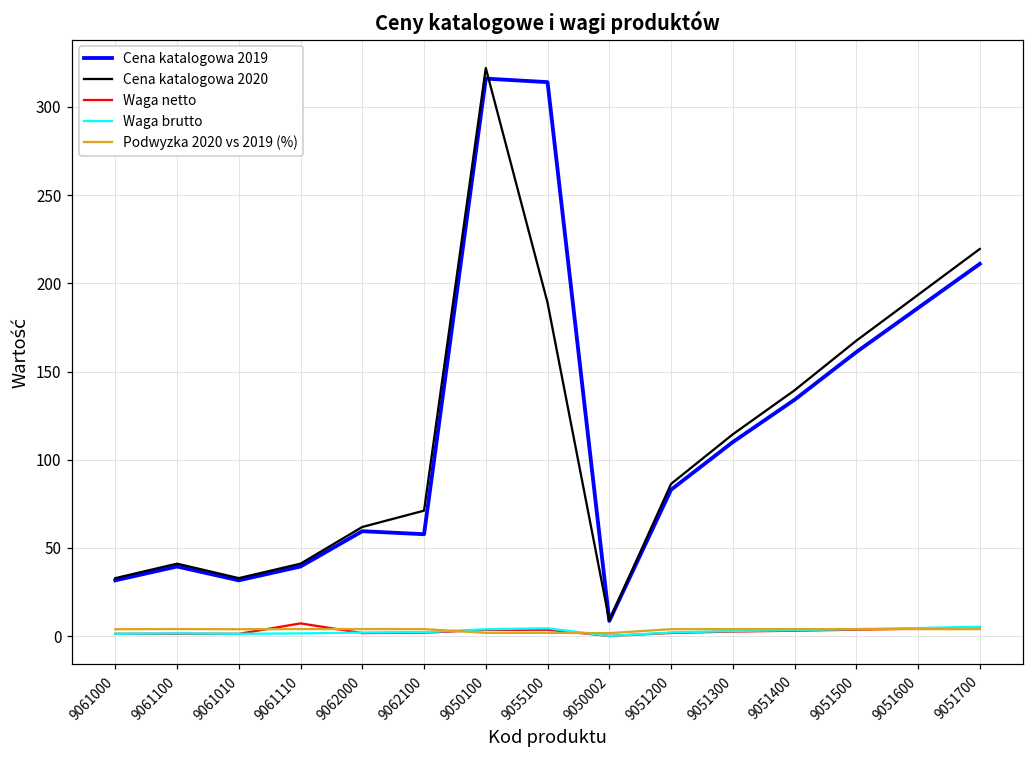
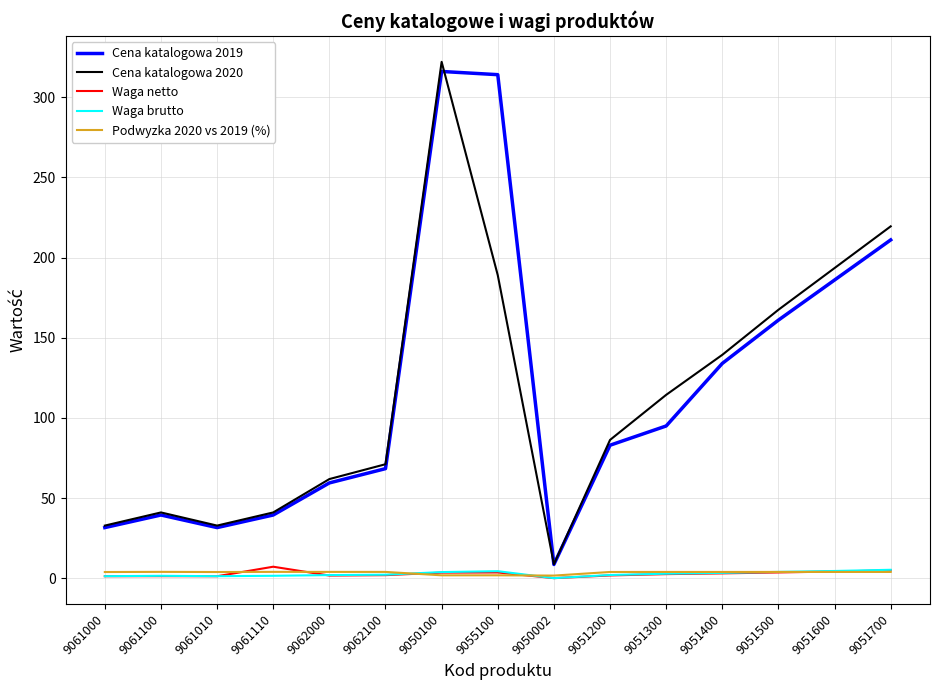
Cena katalogowa 2019, 9062100: 58 -> 68
Cena katalogowa 2019, 9051300: 110 -> 95
